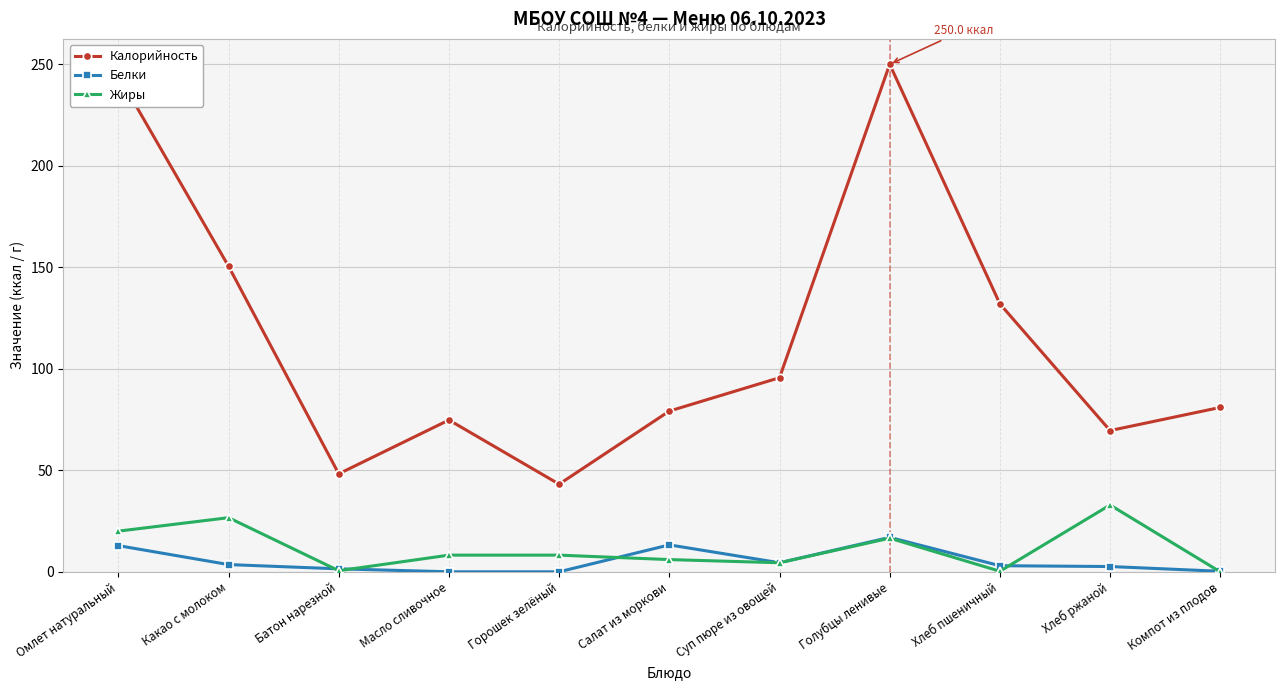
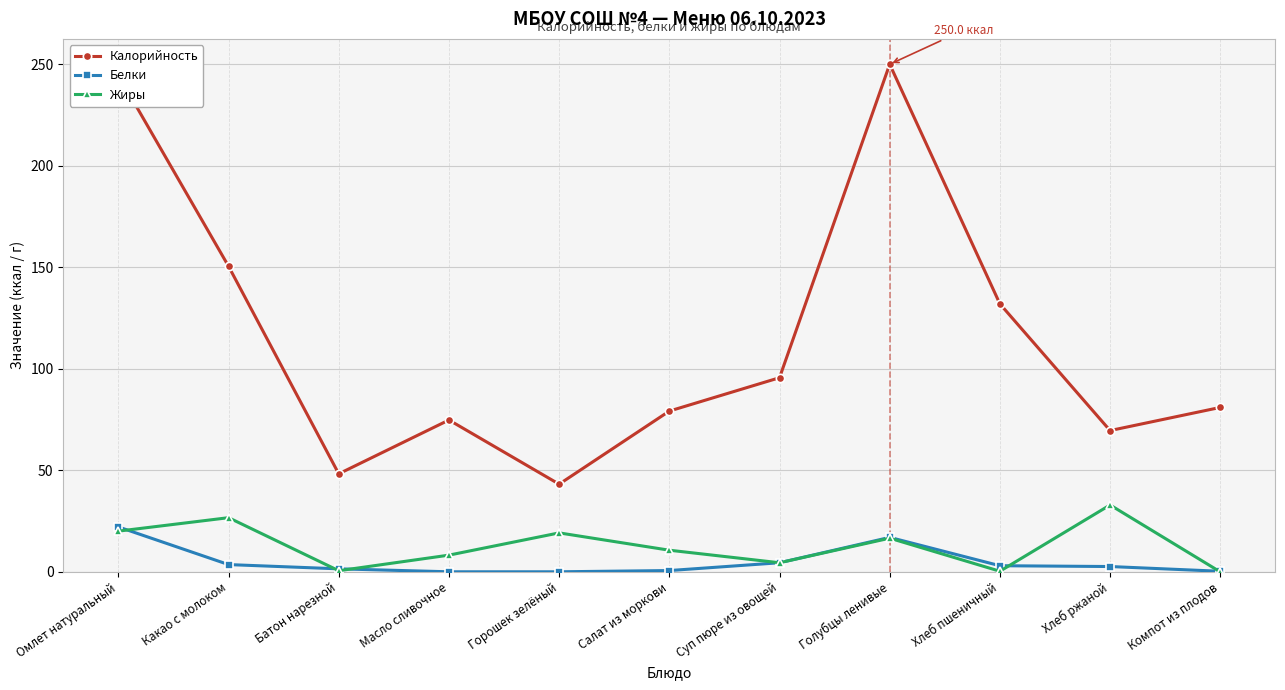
Белки, Омлет натуральный: 13 -> 22
Жиры, Горошек зелёный: 8 -> 19
Белки, Салат из моркови: 13 -> 1
Жиры, Салат из моркови: 6 -> 11
